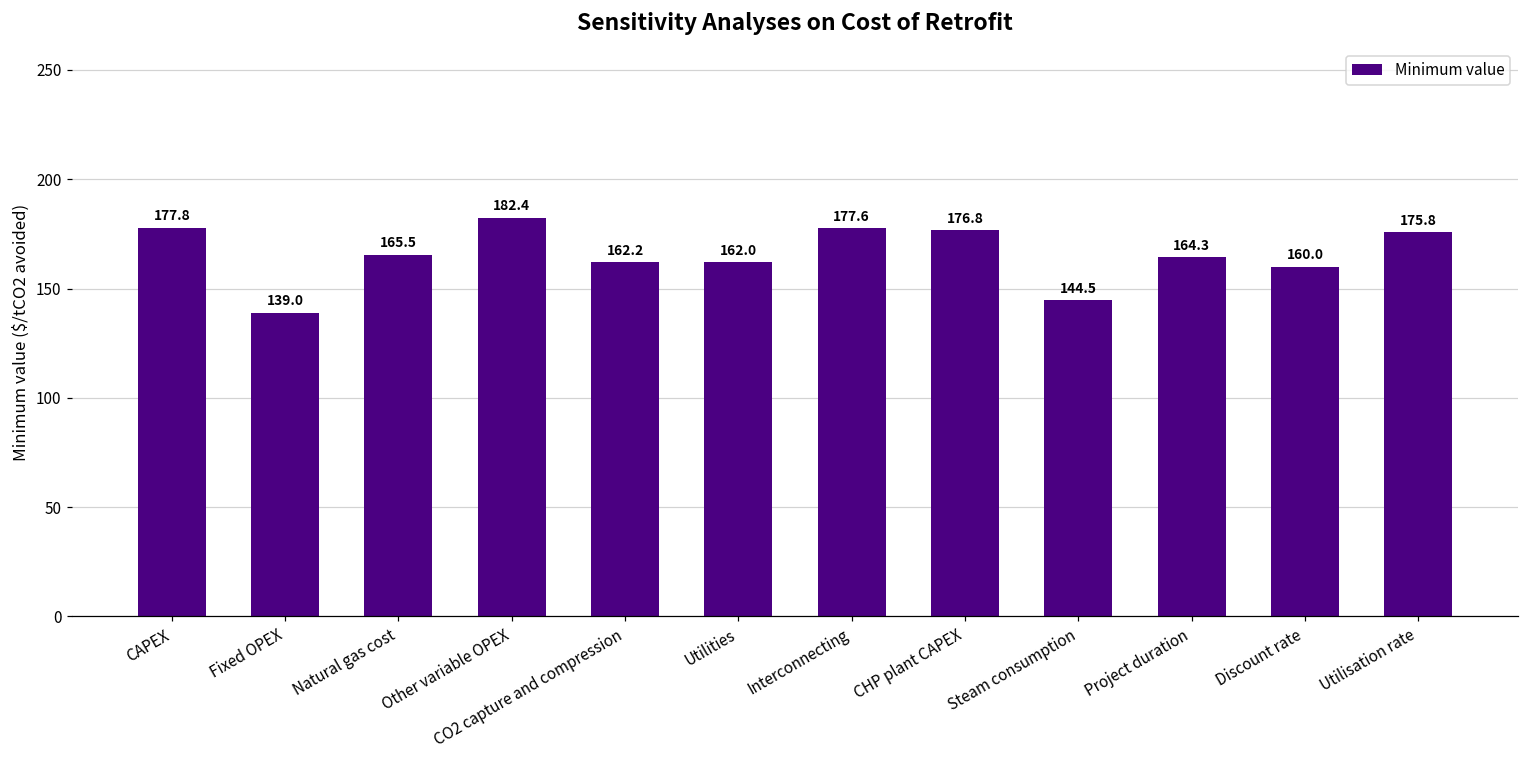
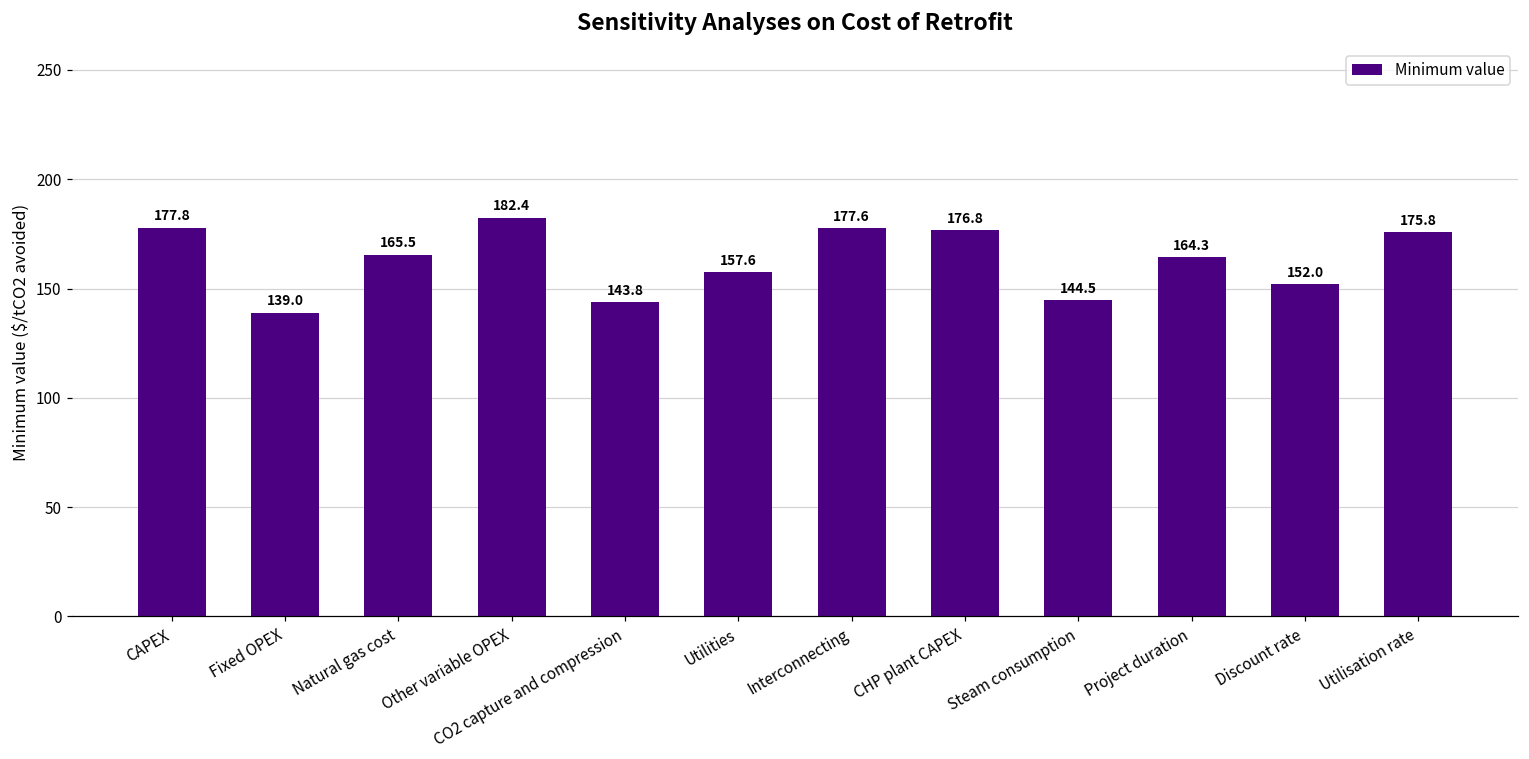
CO2 capture and compression: 162.2 -> 143.8
Utilities: 162.0 -> 157.6
Discount rate: 160.0 -> 152.0
